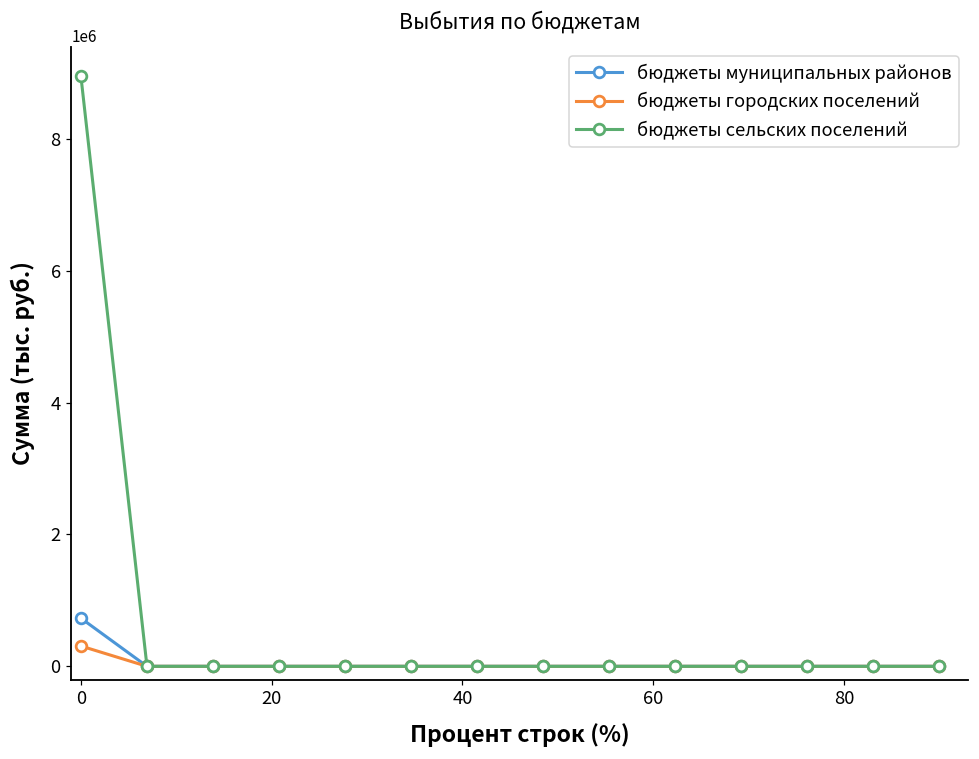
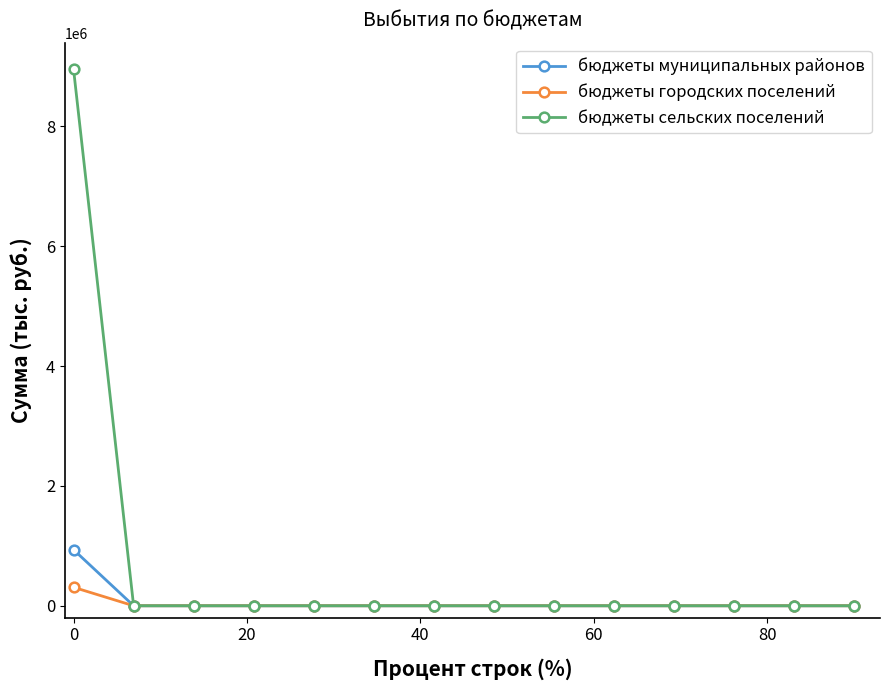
бюджеты муниципальных районов, 0: 700000 -> 900000
